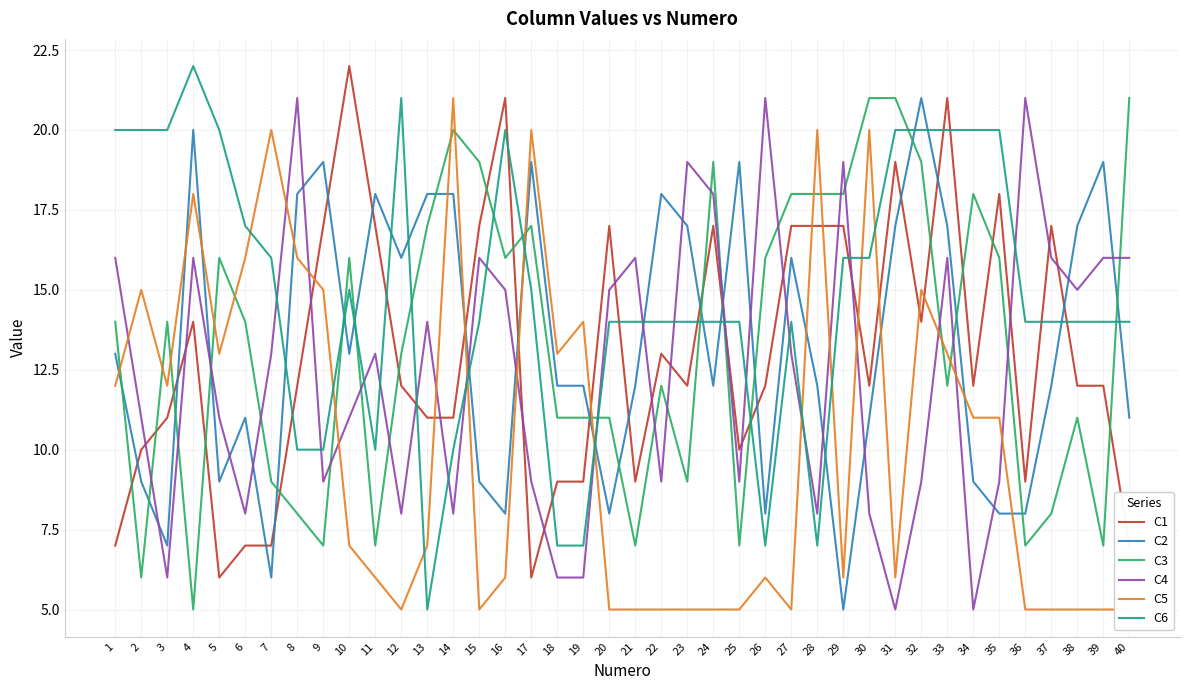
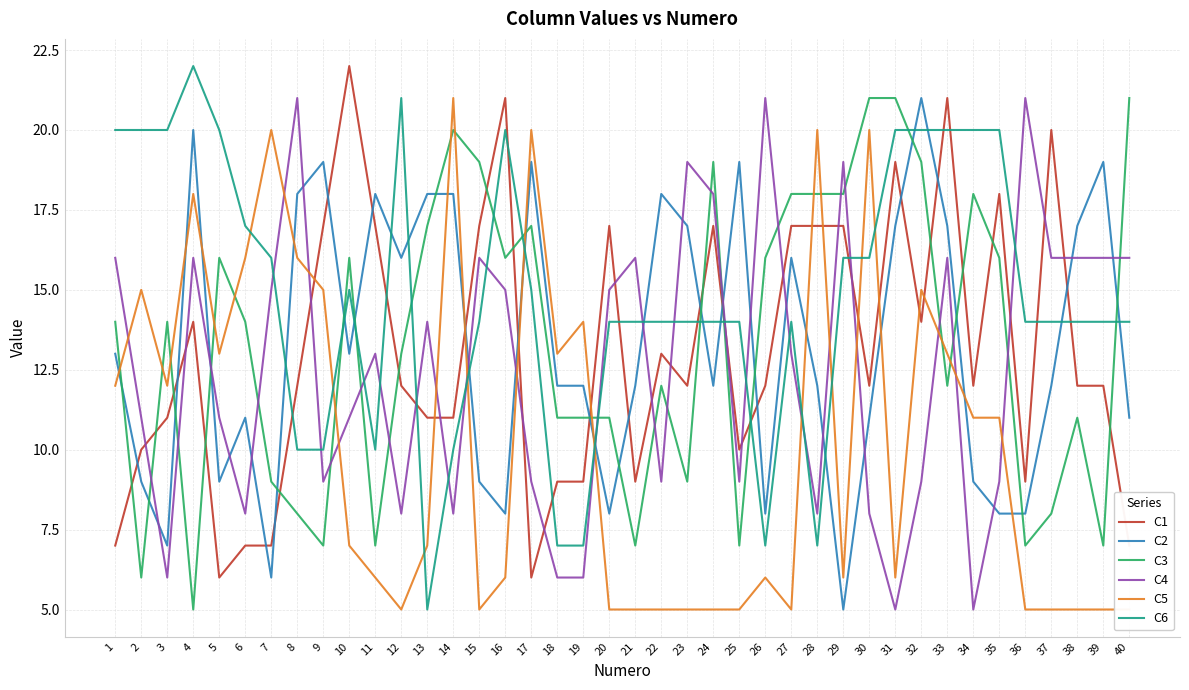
C4, 7: 13 -> 15
C1, 37: 17 -> 20
C4, 38: 15 -> 16
